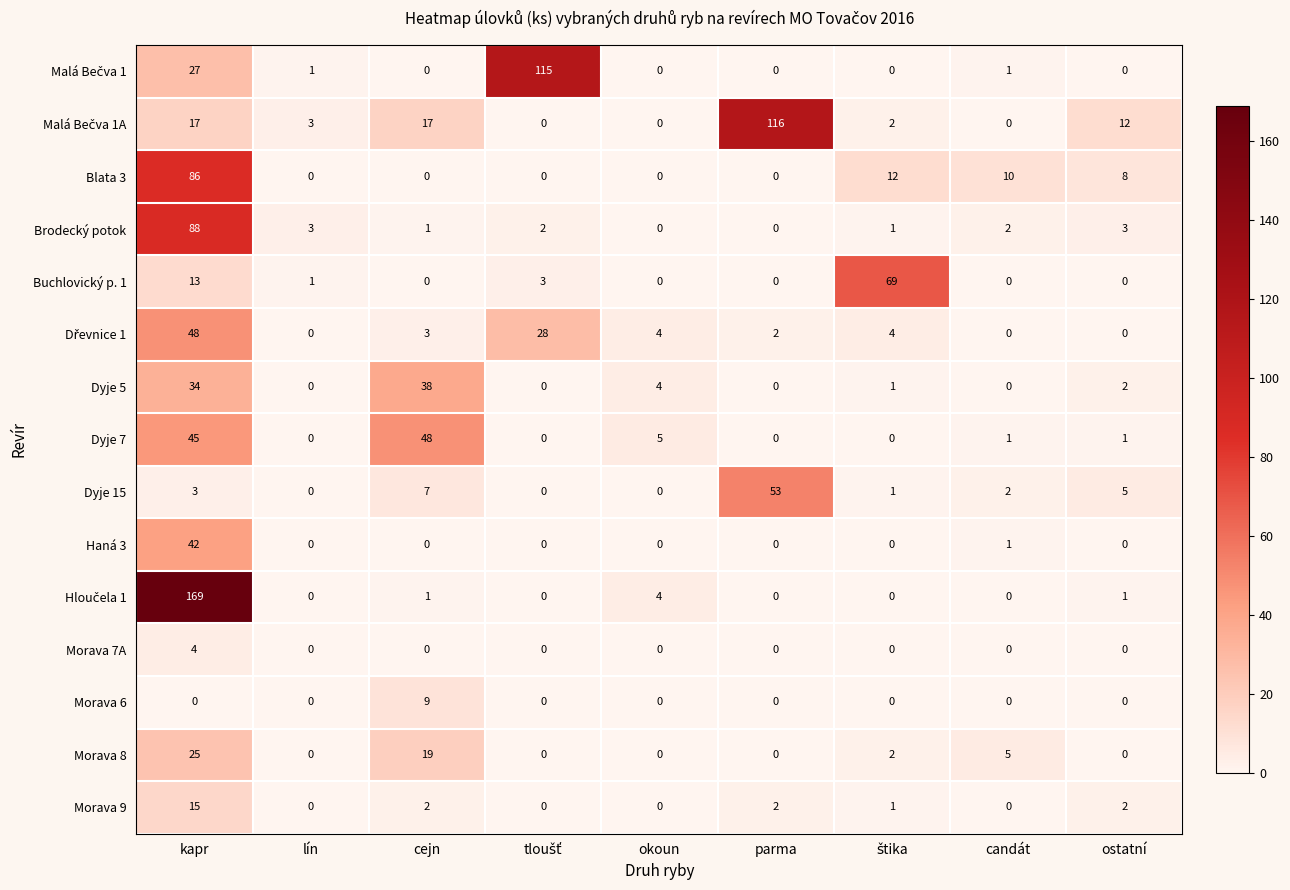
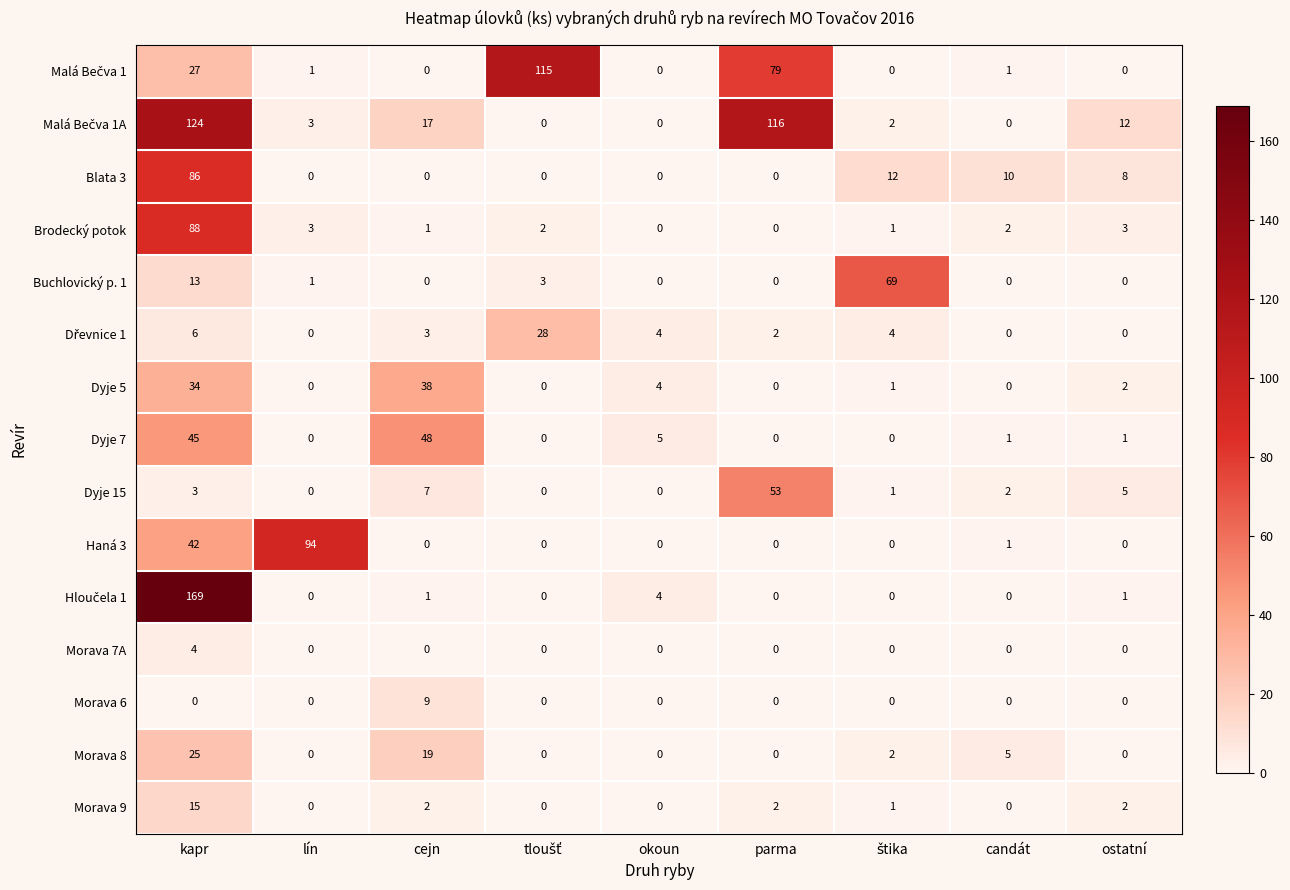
Malá Bečva 1, parma: 0 -> 79
Malá Bečva 1A, kapr: 17 -> 124
Dřevnice 1, kapr: 48 -> 6
Haná 3, lín: 0 -> 94
